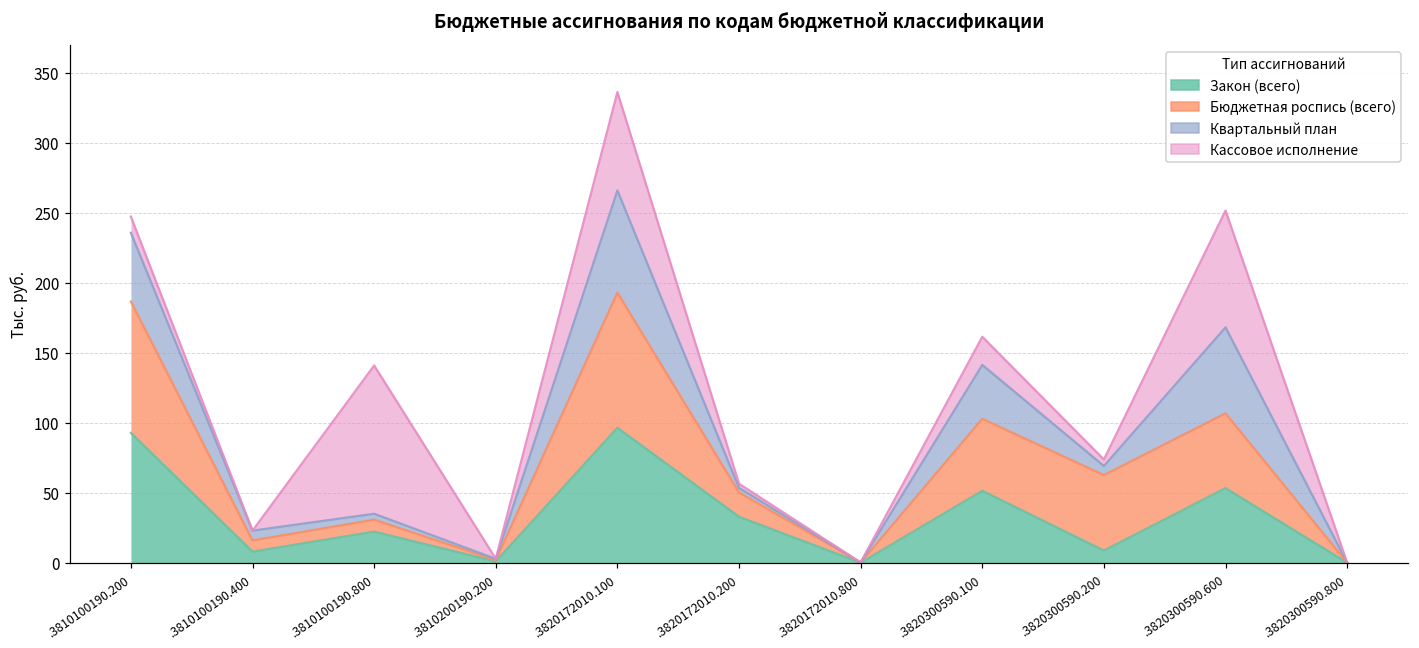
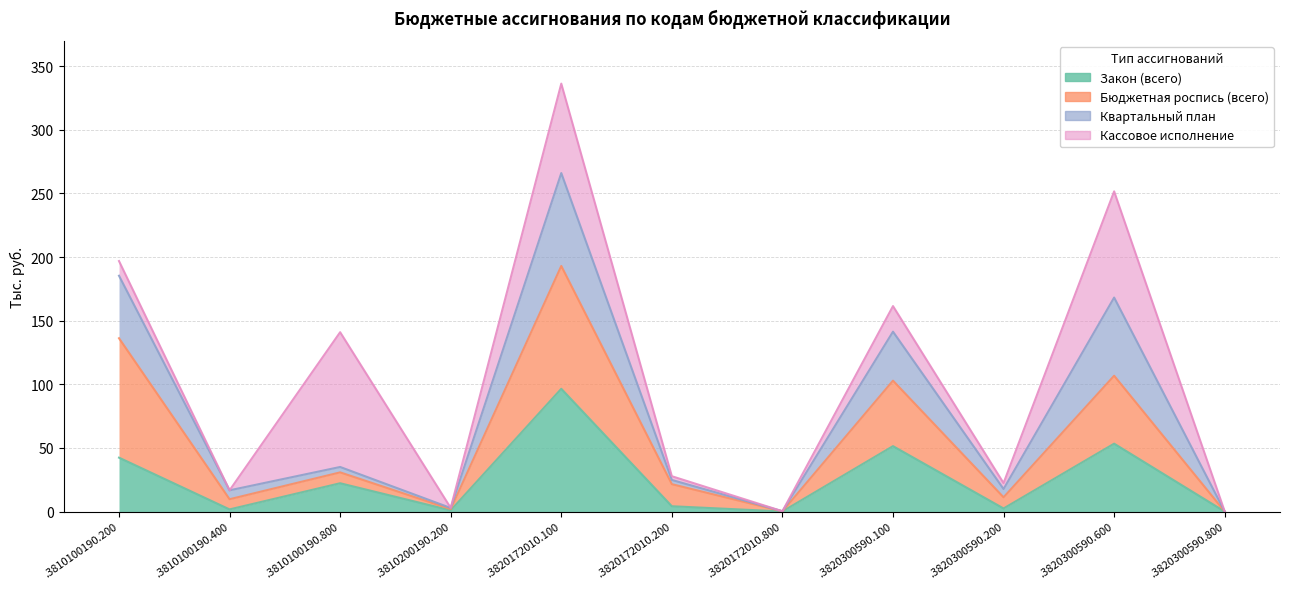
Закон (всего), .3810100190.200: 93 -> 42
Закон (всего), .3810100190.400: 8 -> 2
Закон (всего), .3820172010.200: 33 -> 4
Закон (всего), .3820300590.200: 9 -> 2
Бюджетная роспись (всего), .3820300590.200: 54 -> 9
